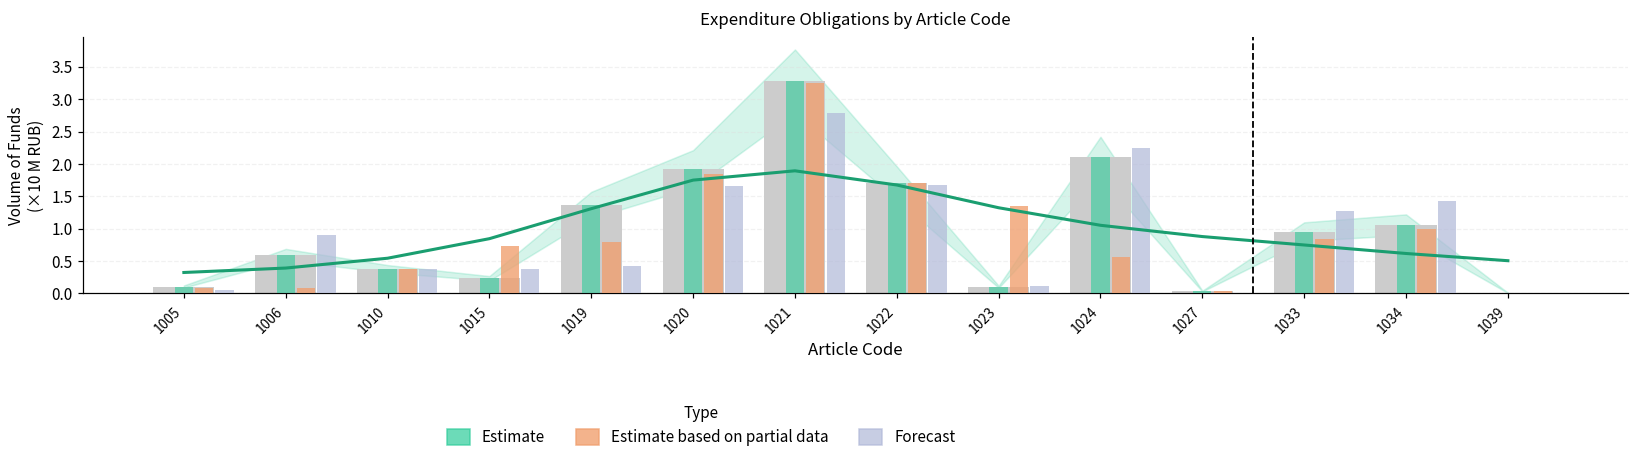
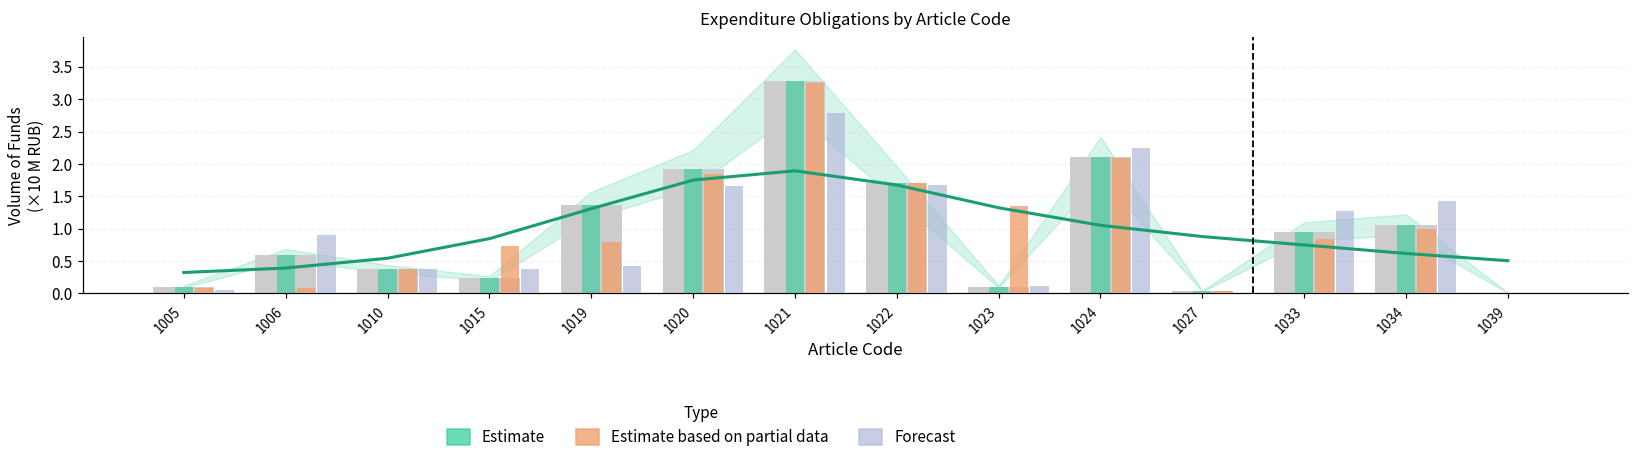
Estimate based on partial data, 1024: 0.6 -> 2.1
